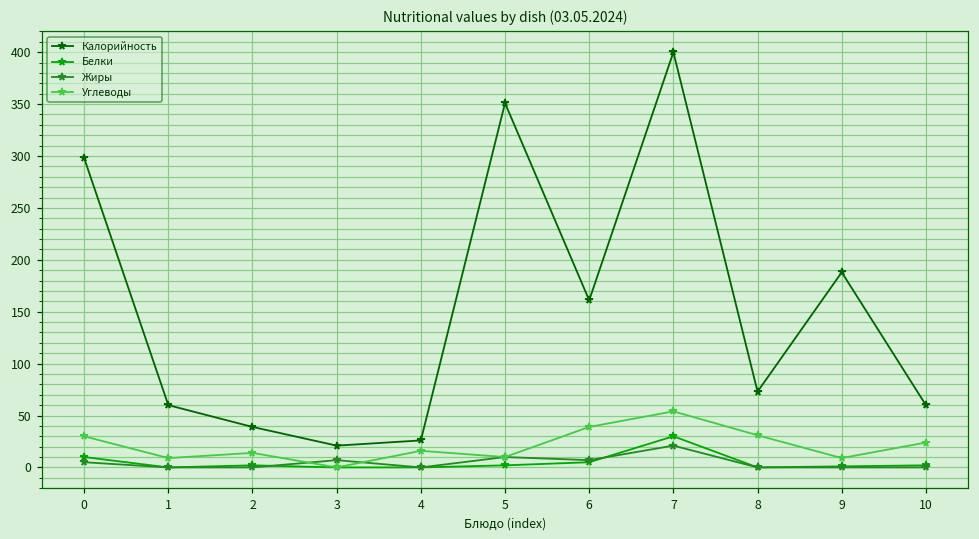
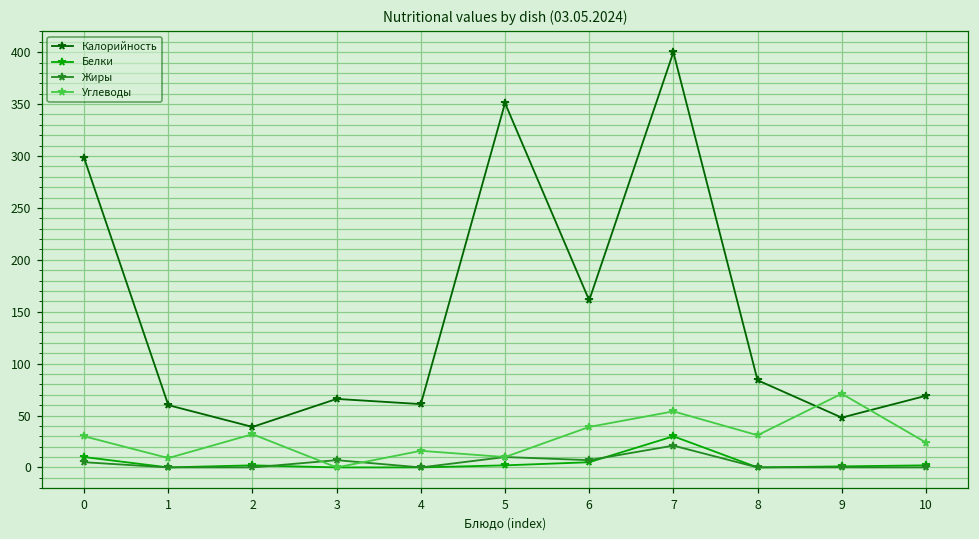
Углеводы, 2: 10 -> 30
Калорийность, 3: 20 -> 70
Калорийность, 4: 30 -> 60
Калорийность, 8: 70 -> 80
Калорийность, 9: 190 -> 50
Углеводы, 9: 10 -> 70
Калорийность, 10: 60 -> 70
